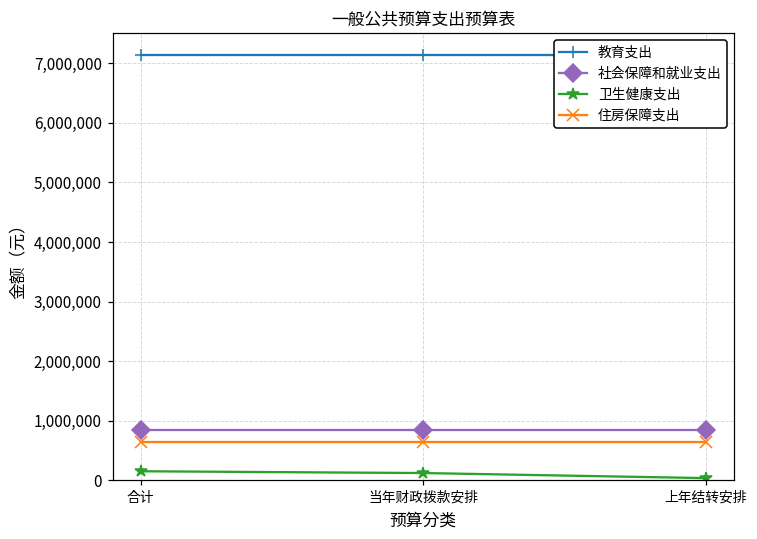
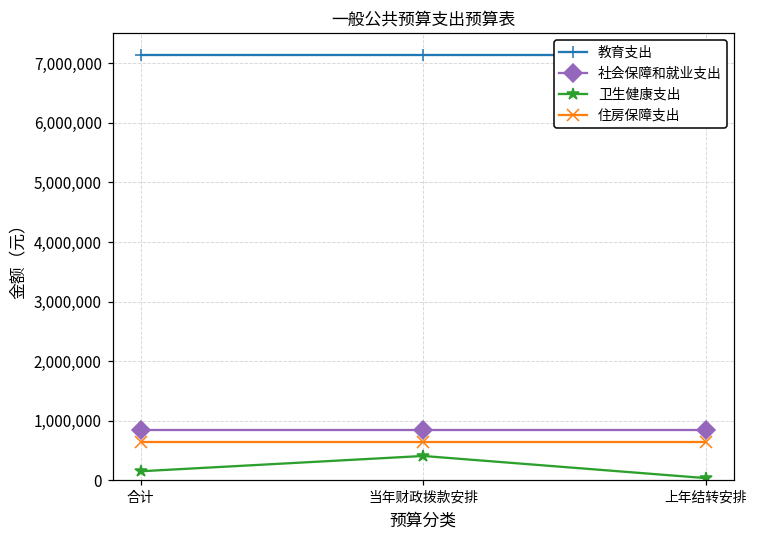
卫生健康支出, 当年财政拨款安排: 100,000 -> 400,000
